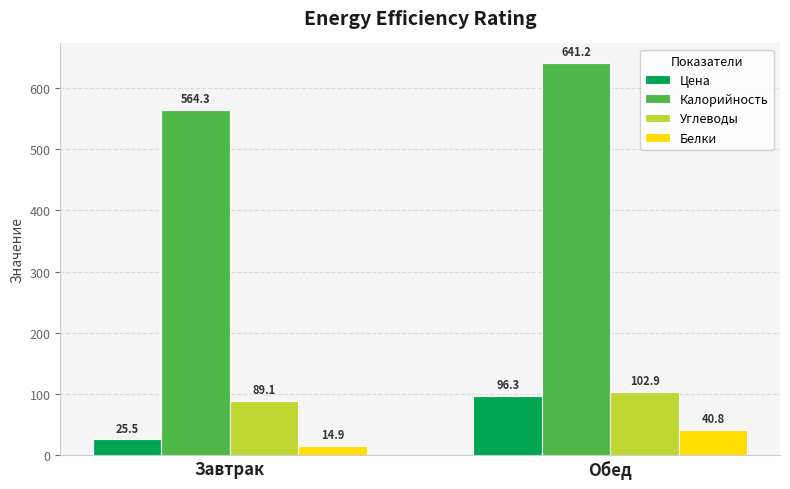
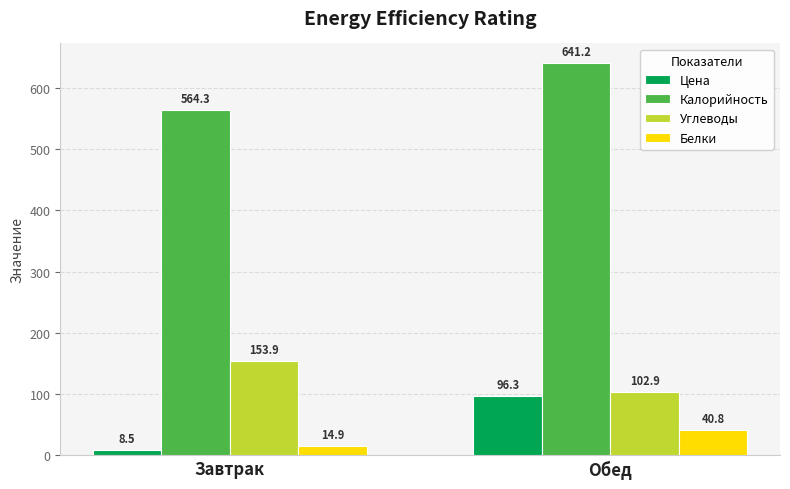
Цена, Завтрак: 25.5 -> 8.5
Углеводы, Завтрак: 89.1 -> 153.9
